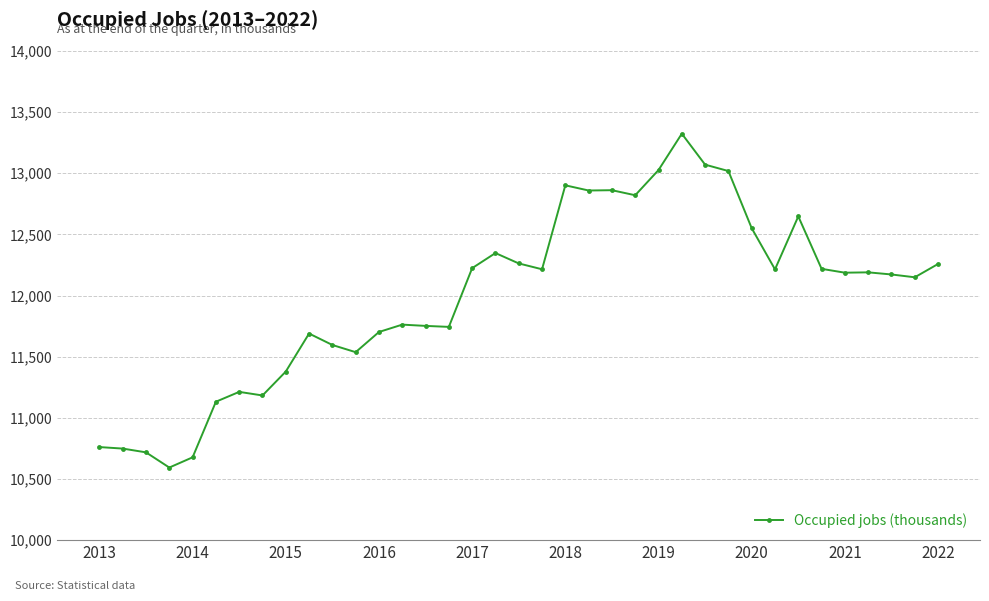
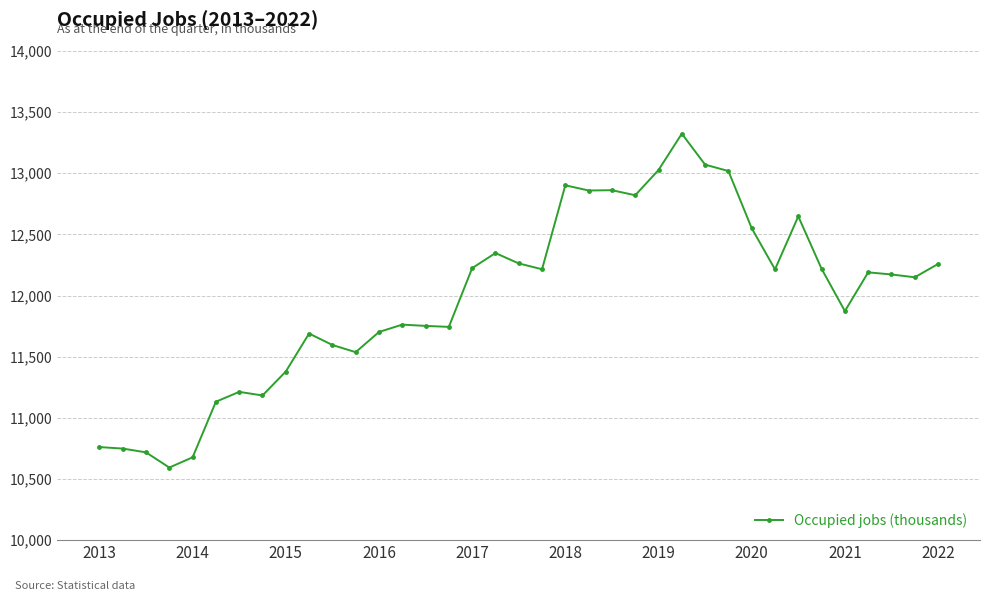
2021: 12,190 -> 11,870
